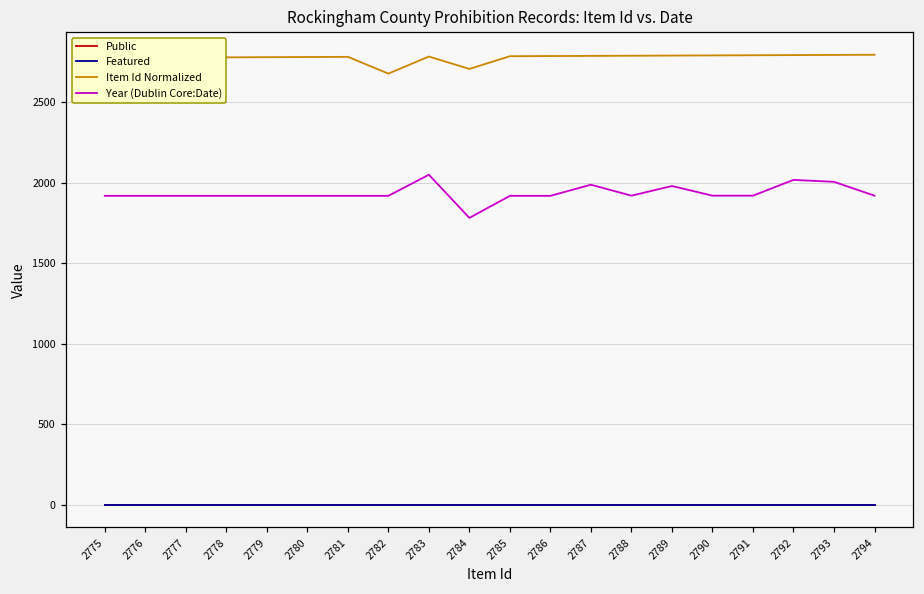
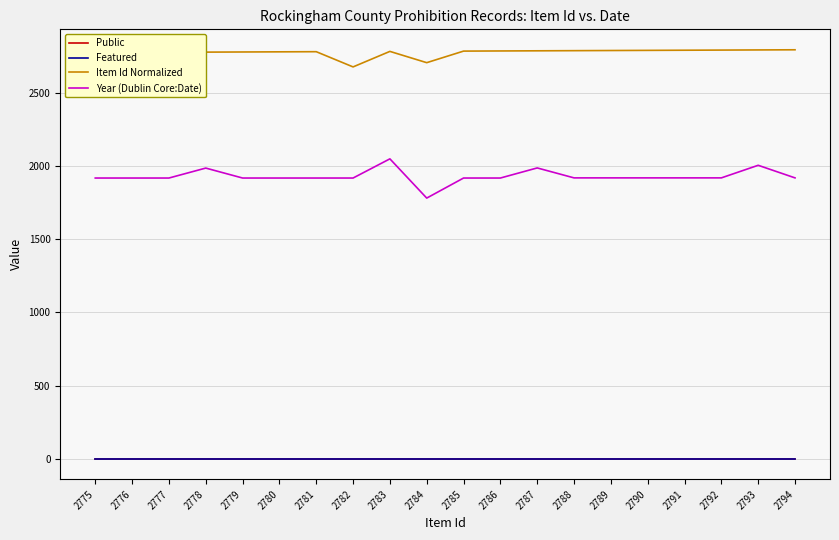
Year (Dublin Core:Date), 2778: 1920 -> 1990
Year (Dublin Core:Date), 2789: 1980 -> 1920
Year (Dublin Core:Date), 2792: 2020 -> 1920
